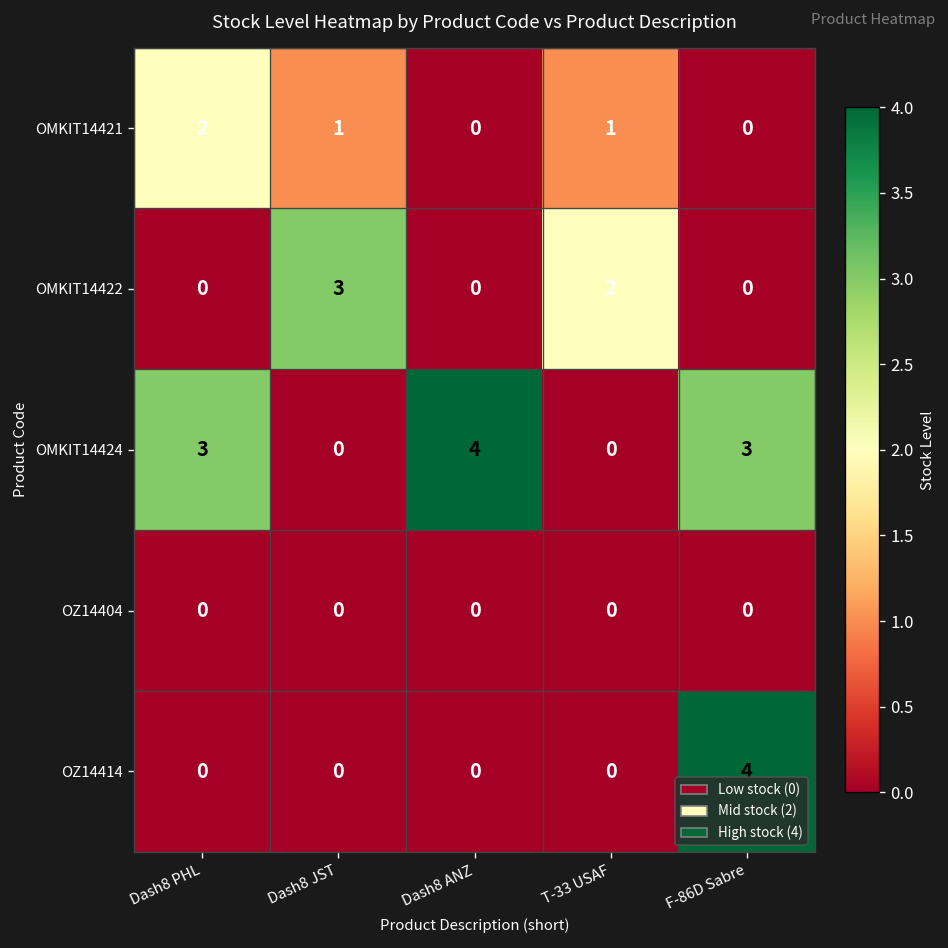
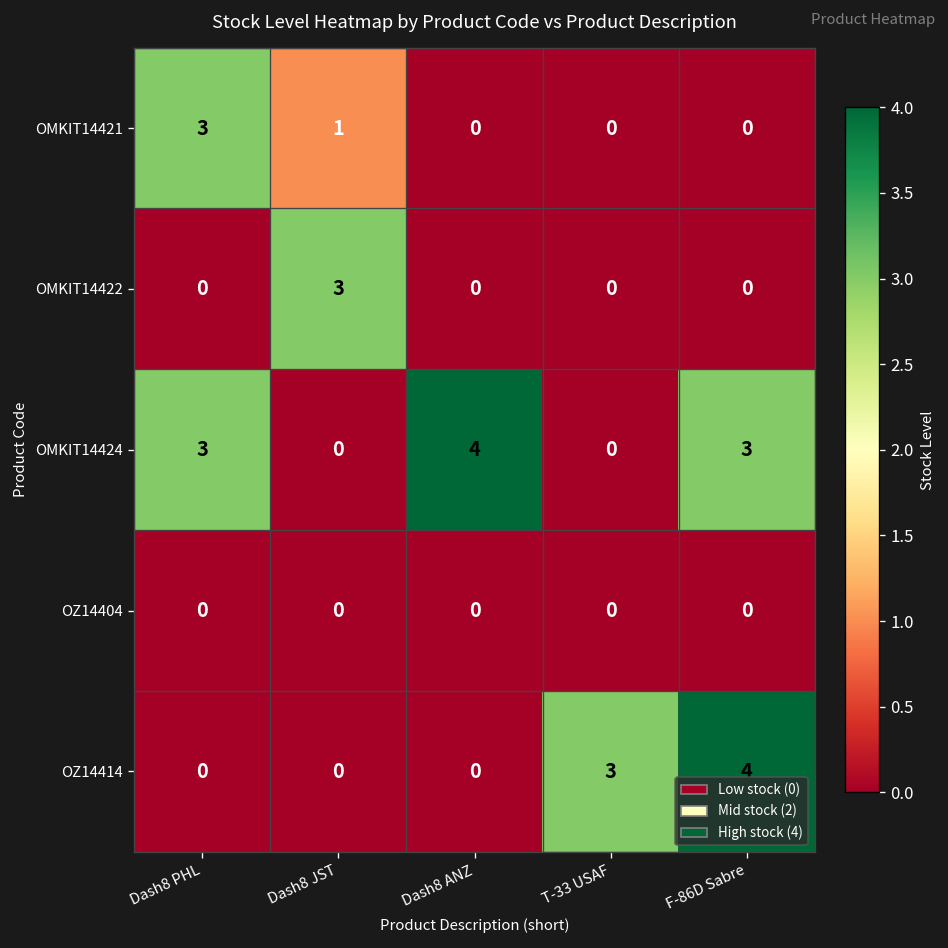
OMKIT14421, Dash8 PHL: 2 -> 3
OMKIT14421, T-33 USAF: 1 -> 0
OMKIT14422, T-33 USAF: 2 -> 0
OZ14414, T-33 USAF: 0 -> 3
